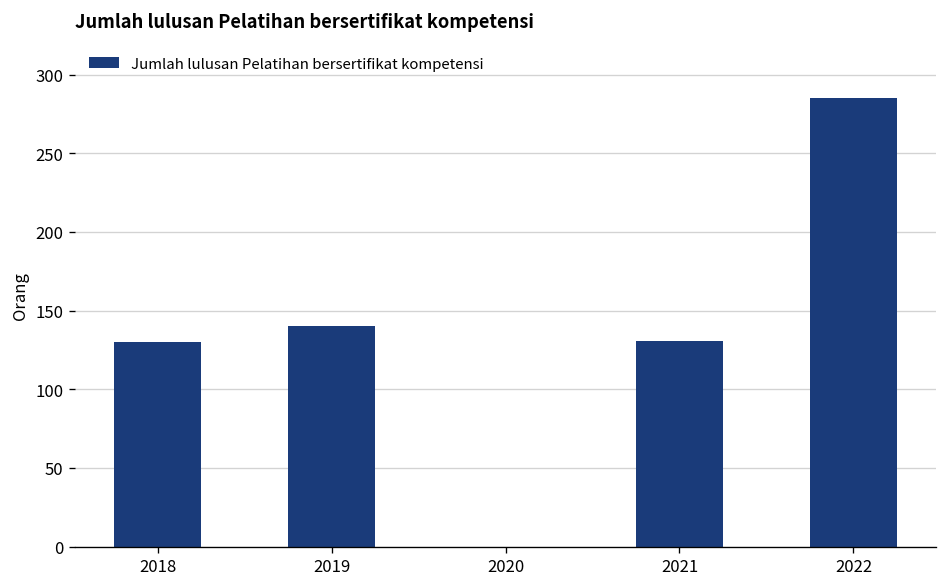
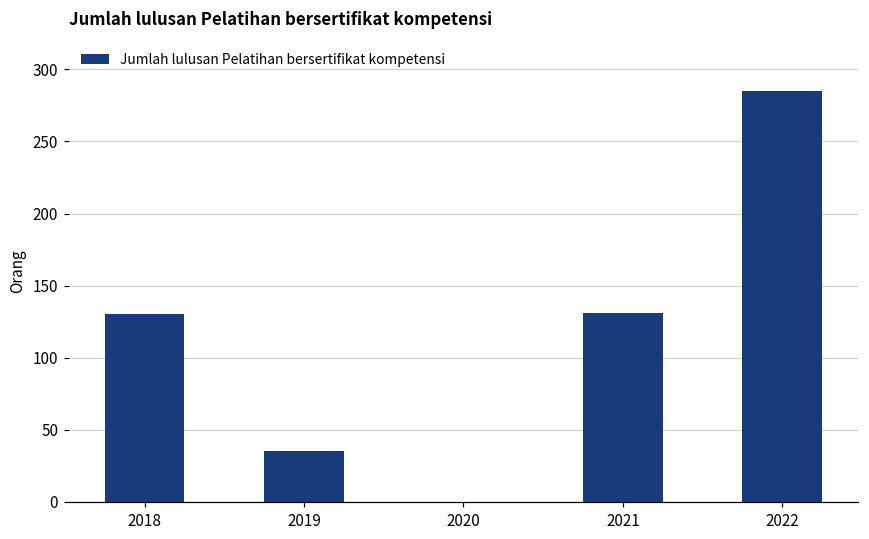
2019: 140 -> 35
